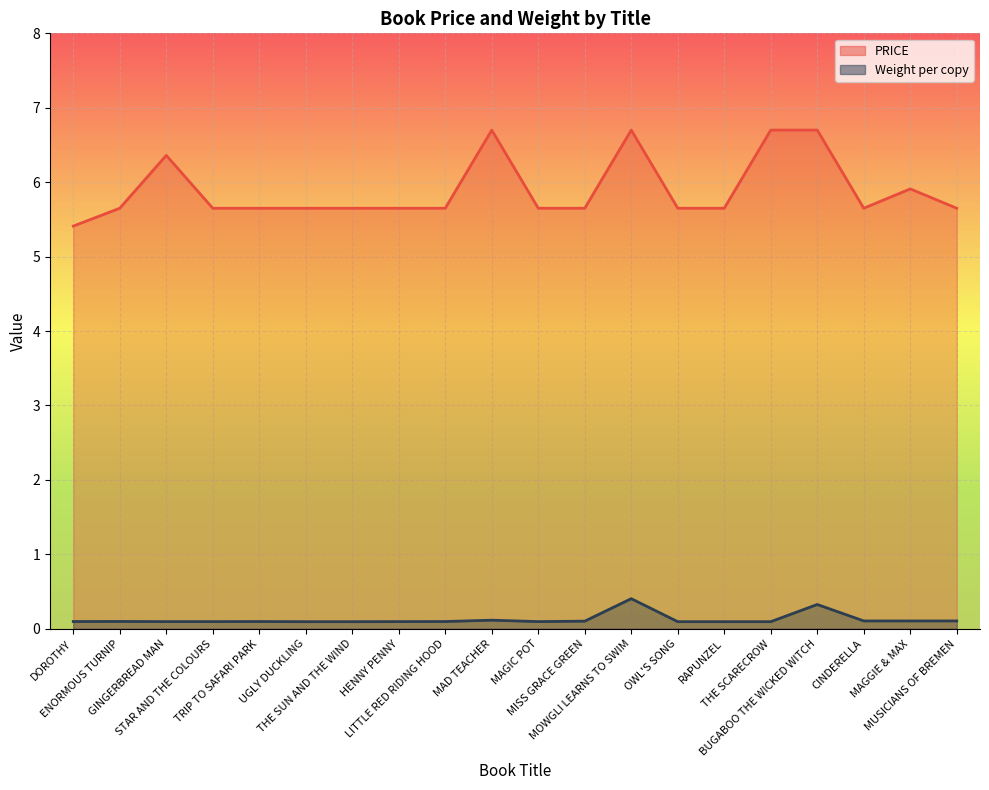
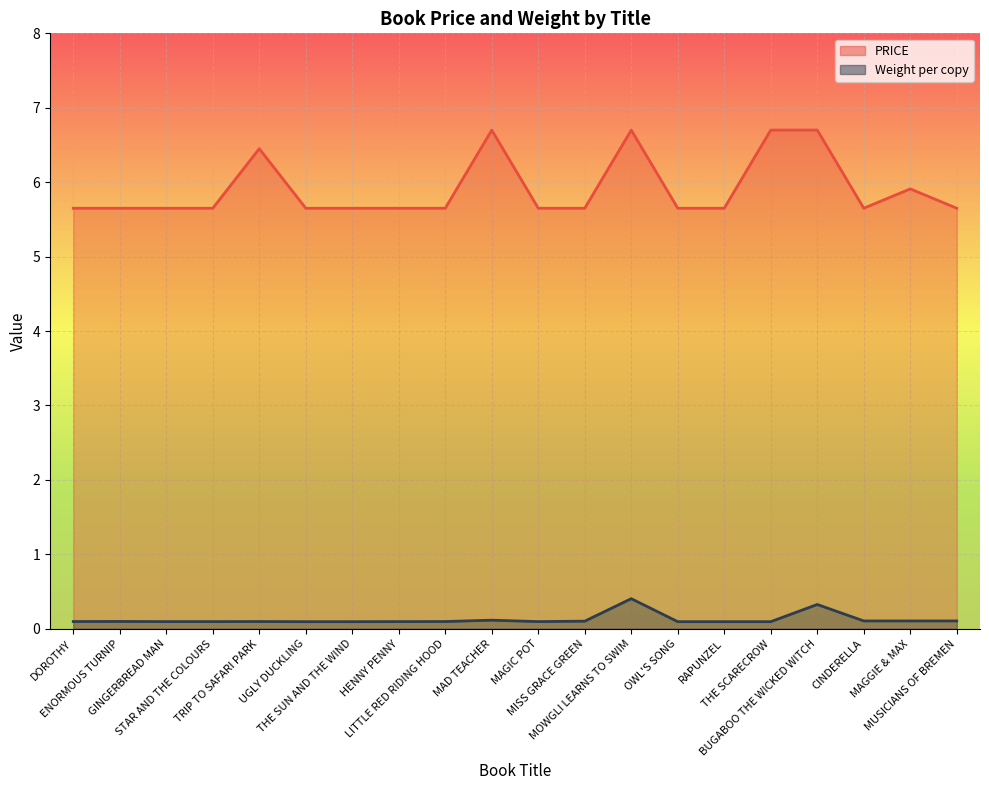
PRICE, DOROTHY: 5.4 -> 5.7
PRICE, GINGERBREAD MAN: 6.4 -> 5.7
PRICE, TRIP TO SAFARI PARK: 5.7 -> 6.5
